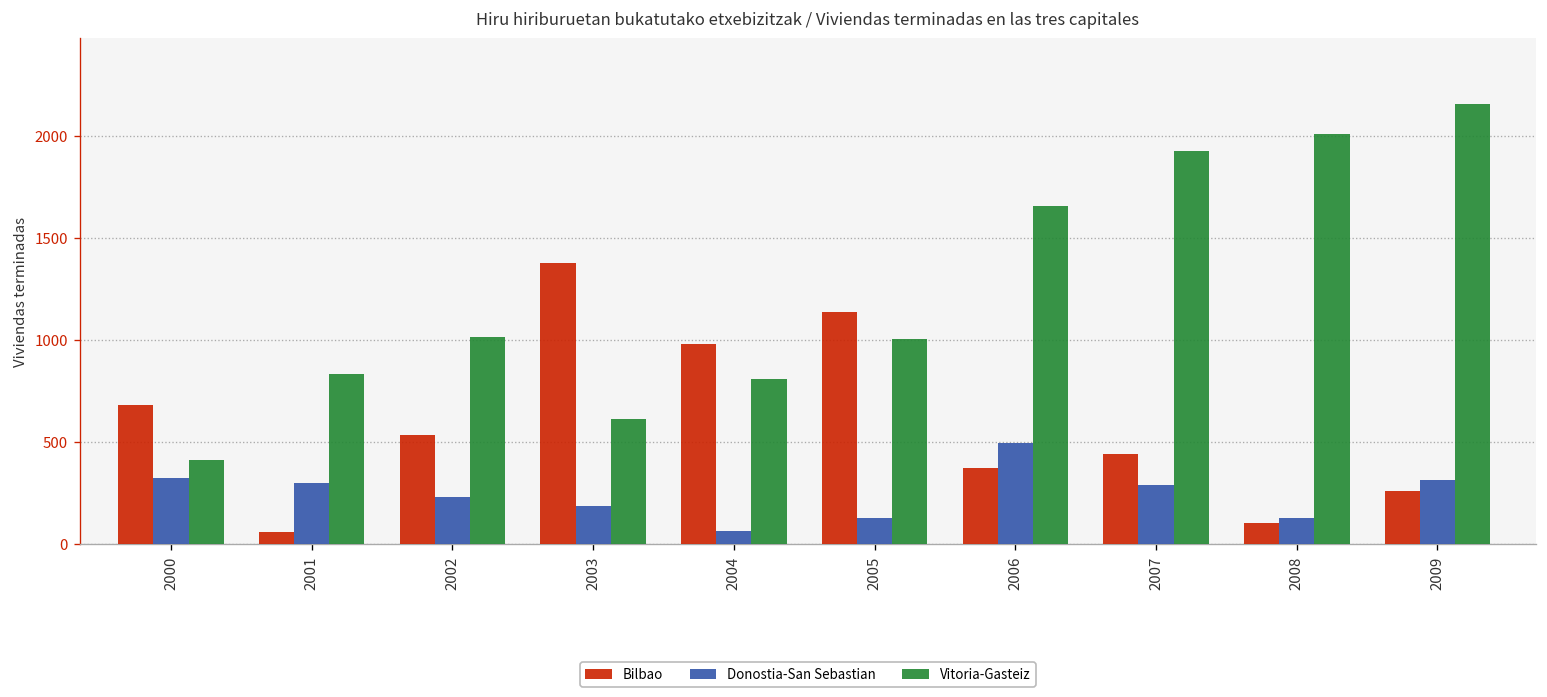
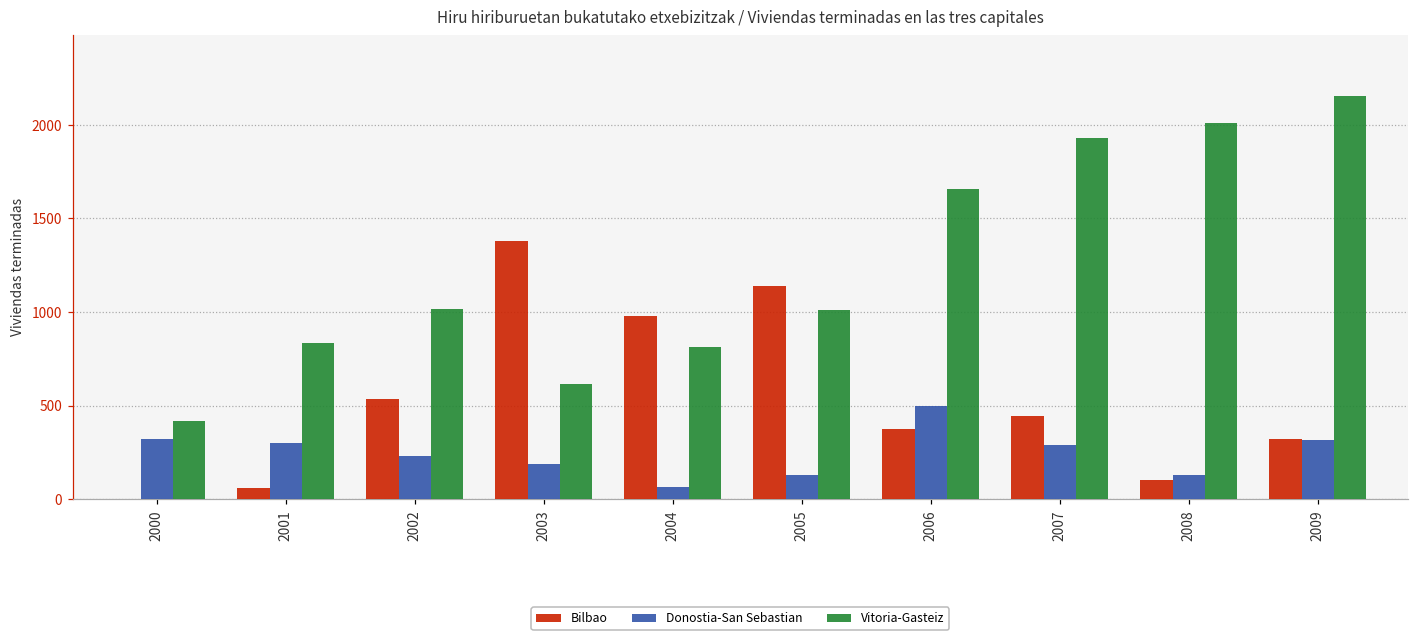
Bilbao, 2000: 680 -> 0
Bilbao, 2009: 260 -> 320
